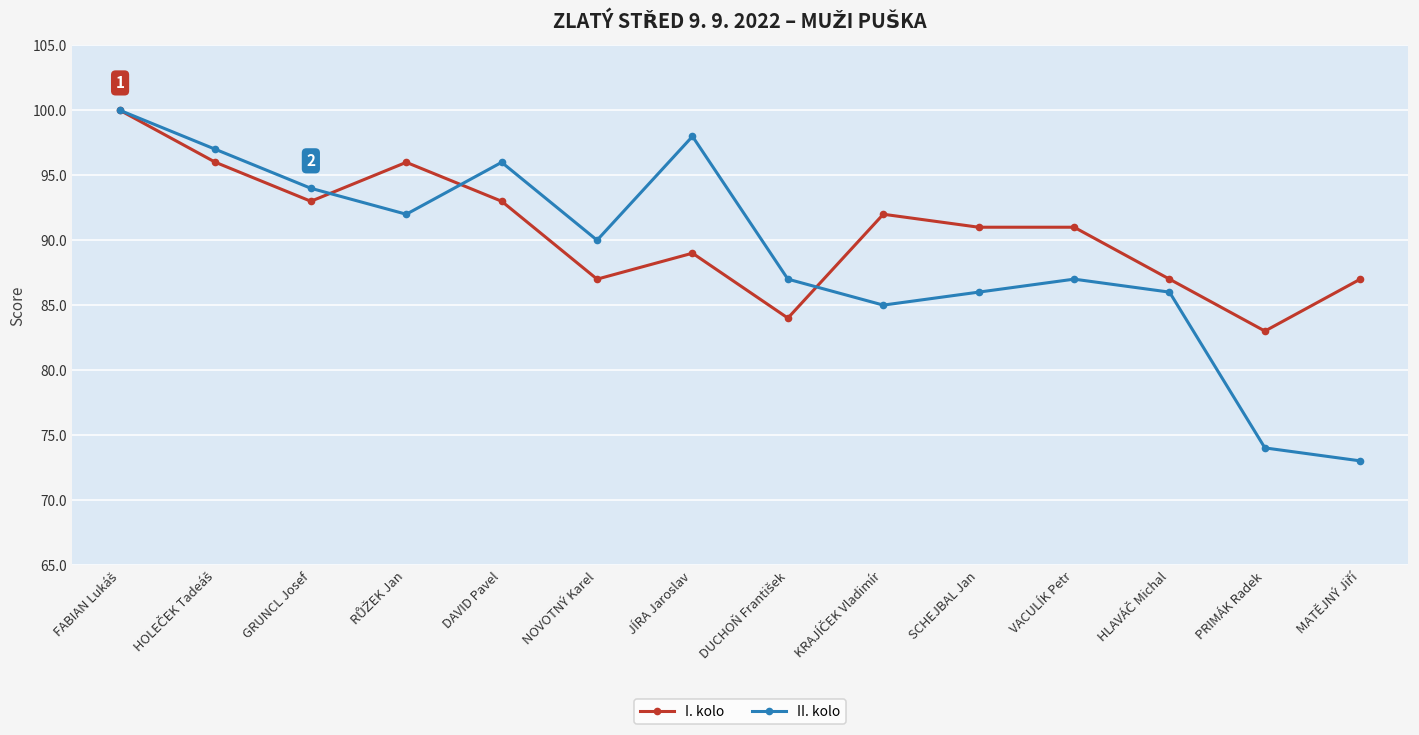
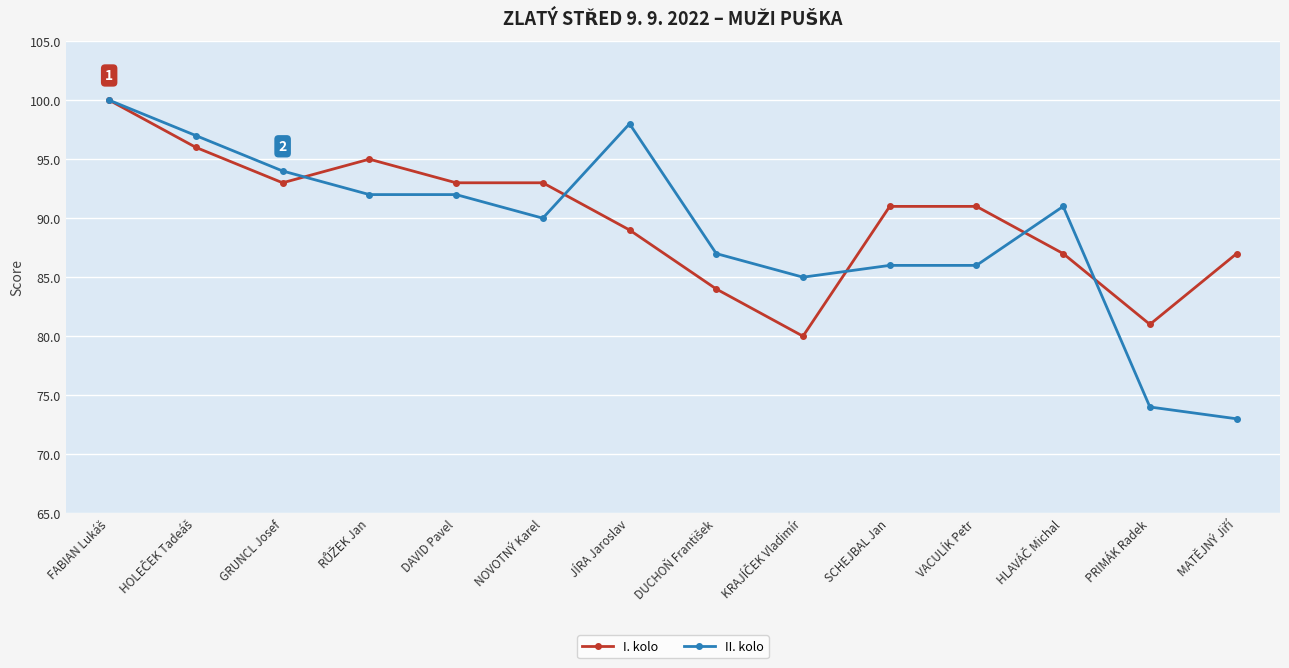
I. kolo, RŮŽEK Jan: 96 -> 95
II. kolo, DAVID Pavel: 96 -> 92
I. kolo, NOVOTNÝ Karel: 87 -> 93
I. kolo, KRAJÍČEK Vladimír: 92 -> 80
II. kolo, VACULÍK Petr: 87 -> 86
II. kolo, HLAVÁČ Michal: 86 -> 91
I. kolo, PRIMÁK Radek: 83 -> 81
